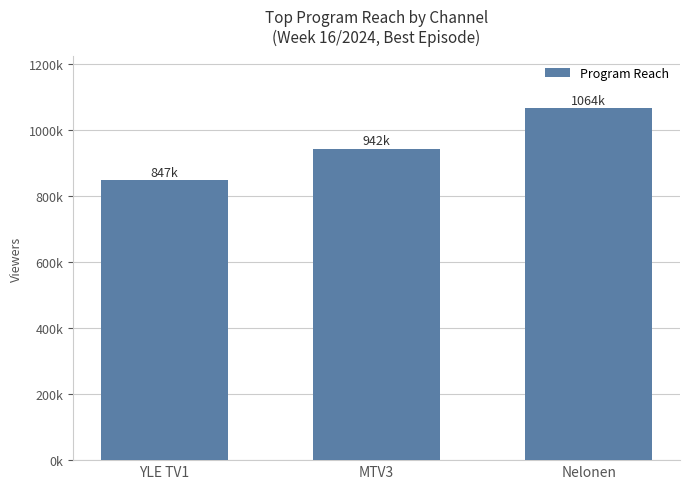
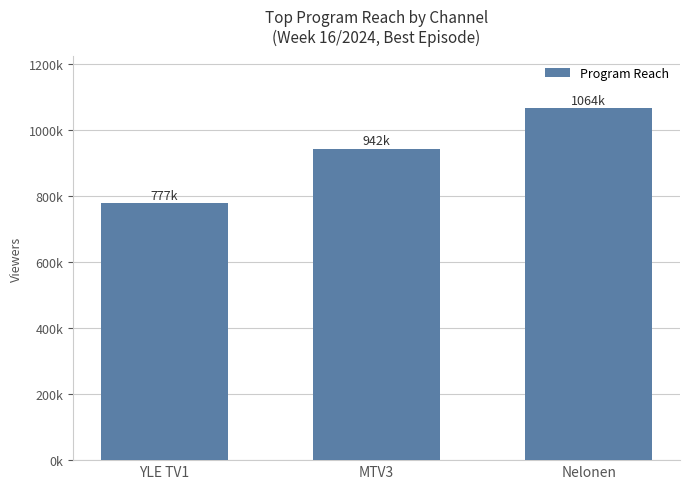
YLE TV1: 847k -> 777k
